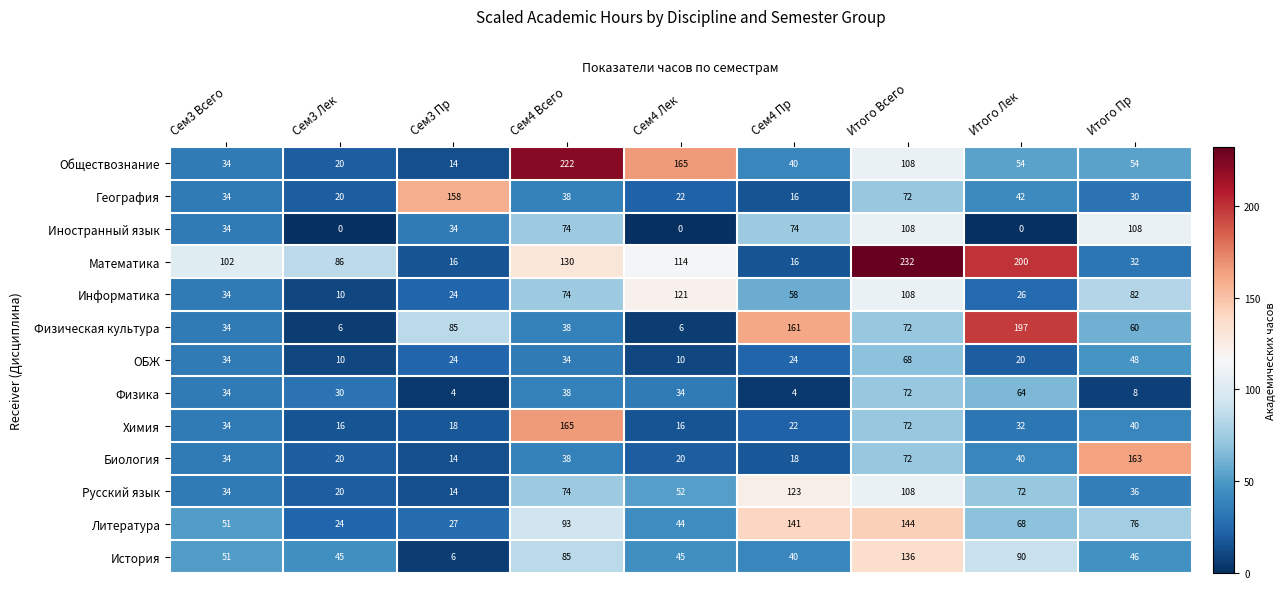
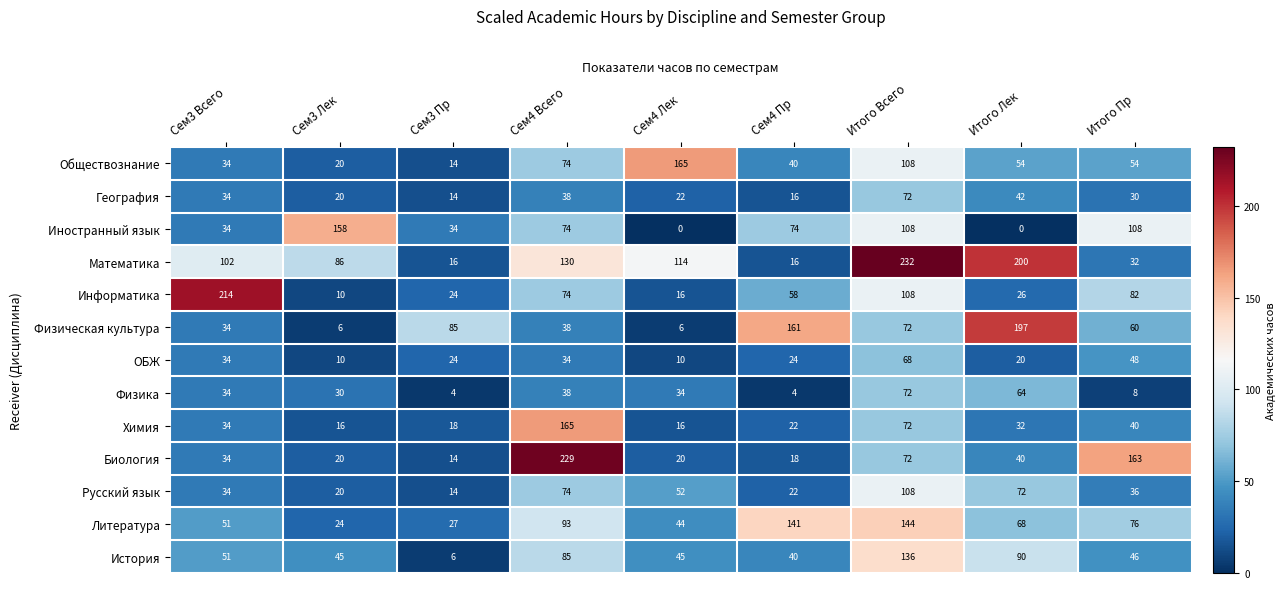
Обществознание, Сем4 Всего: 222 -> 74
География, Сем3 Пр: 158 -> 14
Иностранный язык, Сем3 Лек: 0 -> 158
Информатика, Сем3 Всего: 34 -> 214
Информатика, Сем4 Лек: 121 -> 16
Биология, Сем4 Всего: 38 -> 229
Русский язык, Сем4 Пр: 123 -> 22
